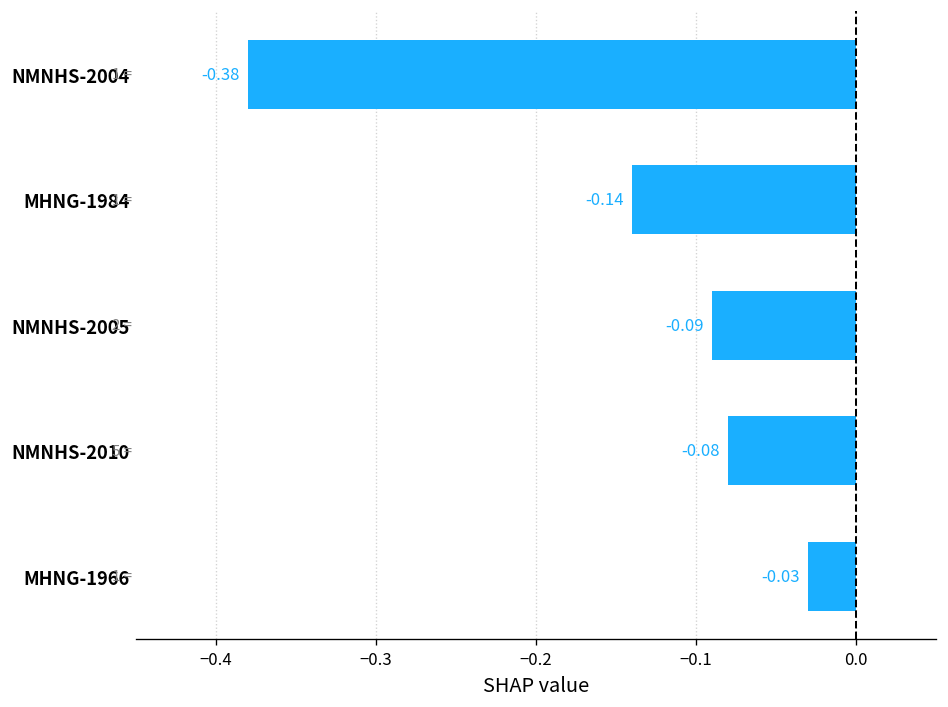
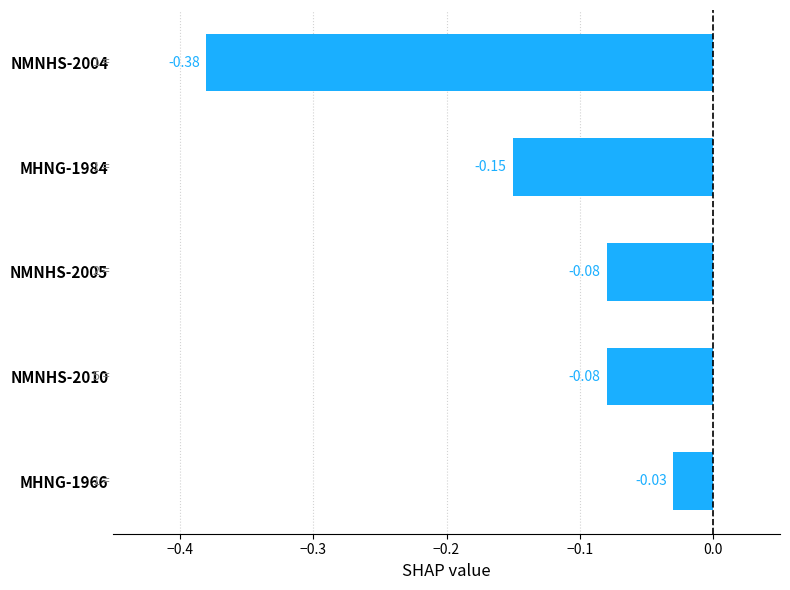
MHNG-1984: -0.14 -> -0.15
NMNHS-2005: -0.09 -> -0.08
